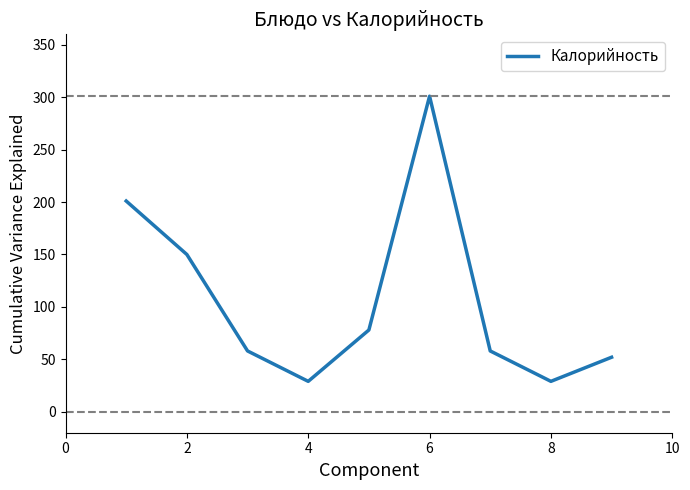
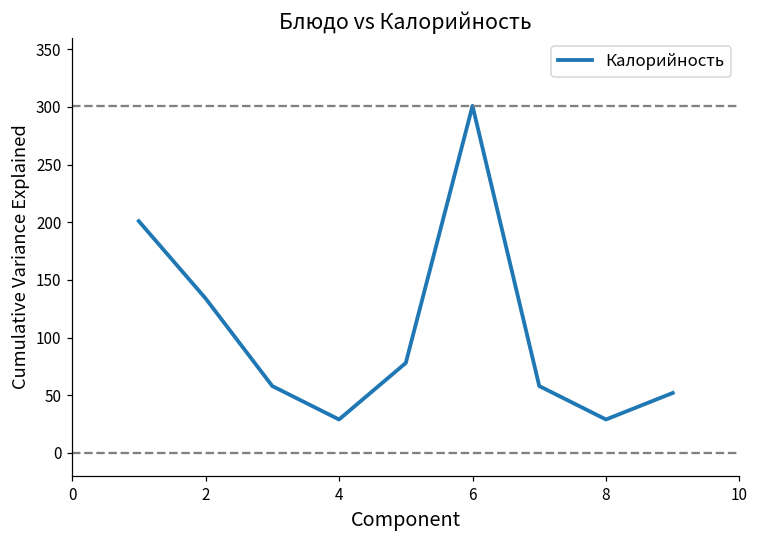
2: 150 -> 134
